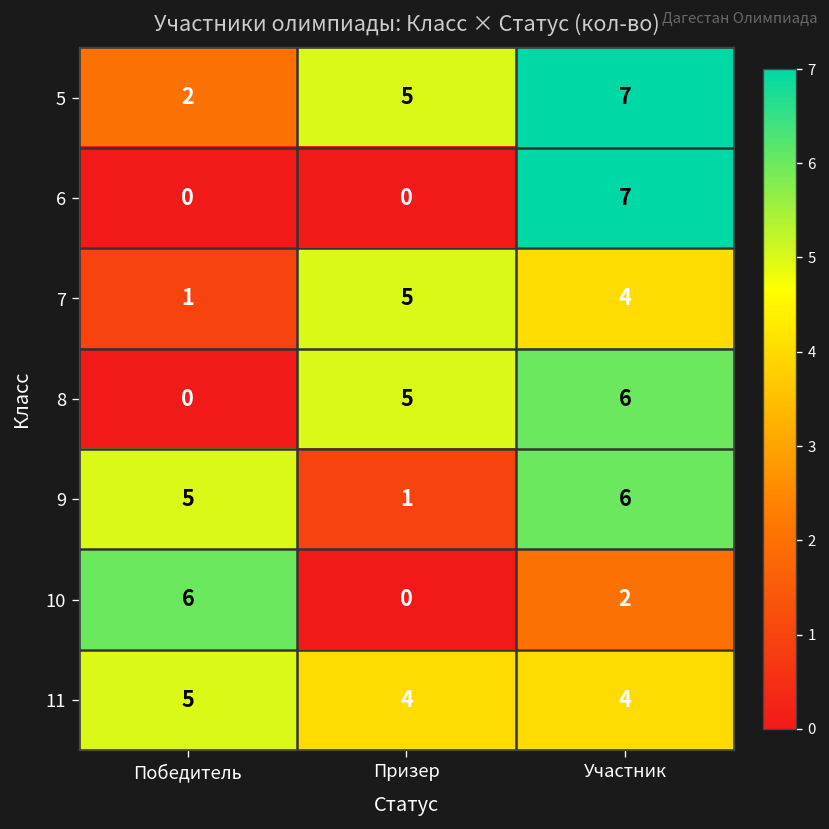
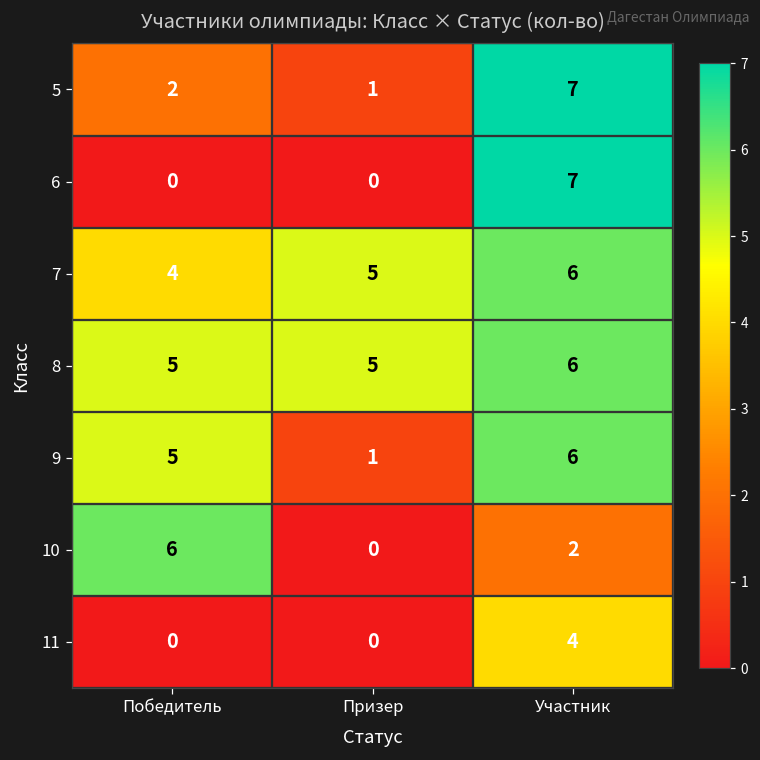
5, Призер: 5 -> 1
7, Победитель: 1 -> 4
7, Участник: 4 -> 6
8, Победитель: 0 -> 5
11, Победитель: 5 -> 0
11, Призер: 4 -> 0
